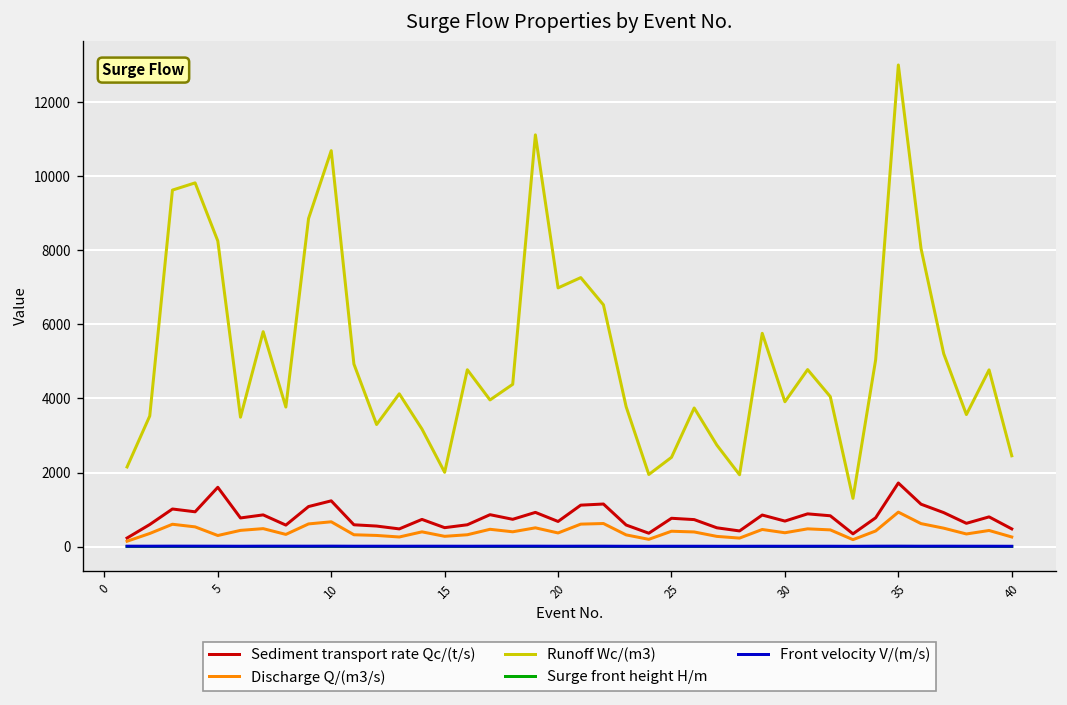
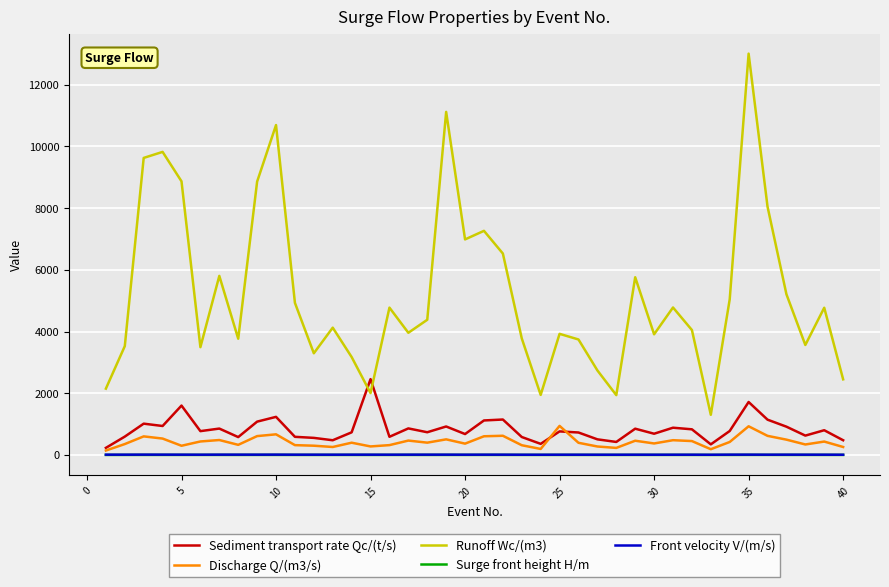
Runoff Wc/(m3), 5: 8300 -> 8900
Sediment transport rate Qc/(t/s), 15: 500 -> 2500
Discharge Q/(m3/s), 25: 400 -> 900
Runoff Wc/(m3), 25: 2400 -> 3900
